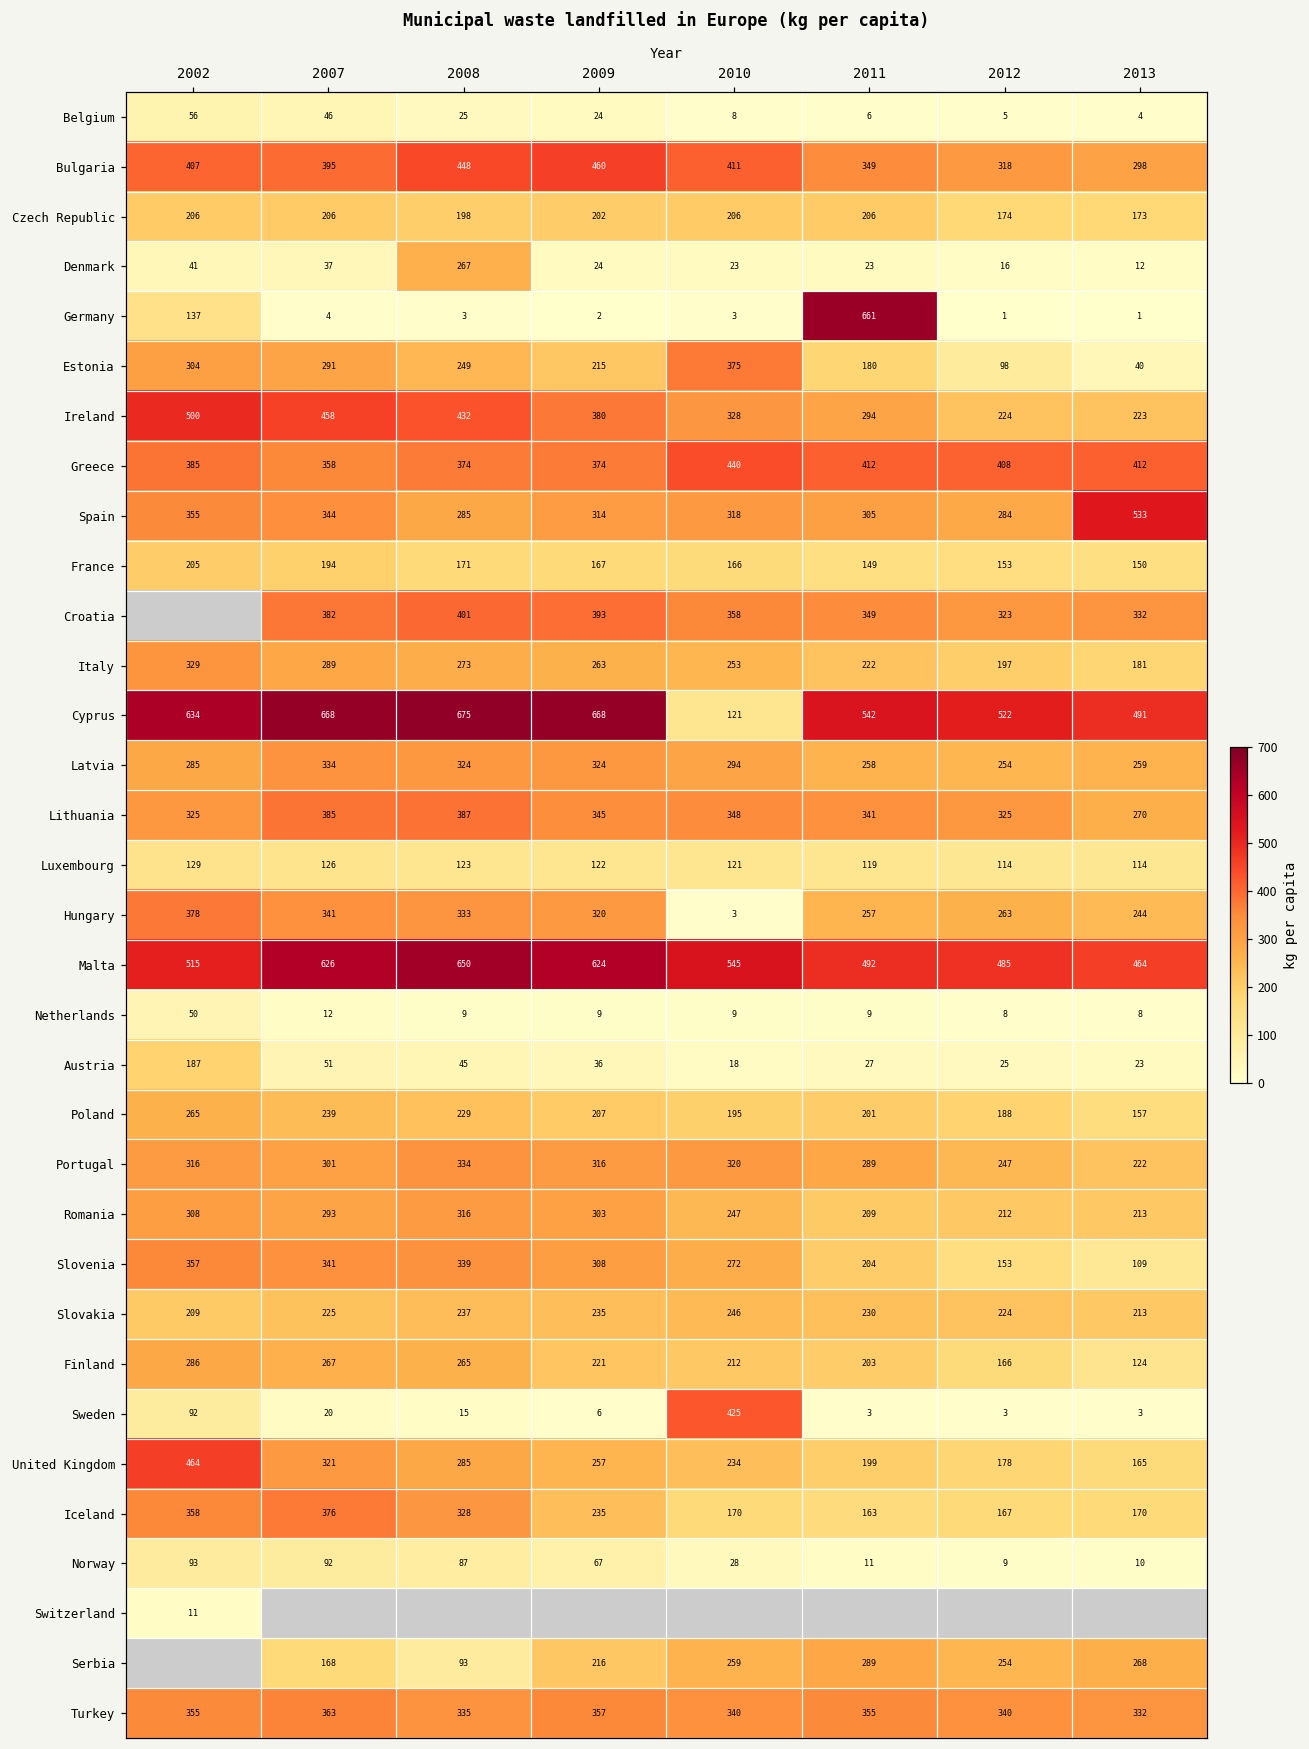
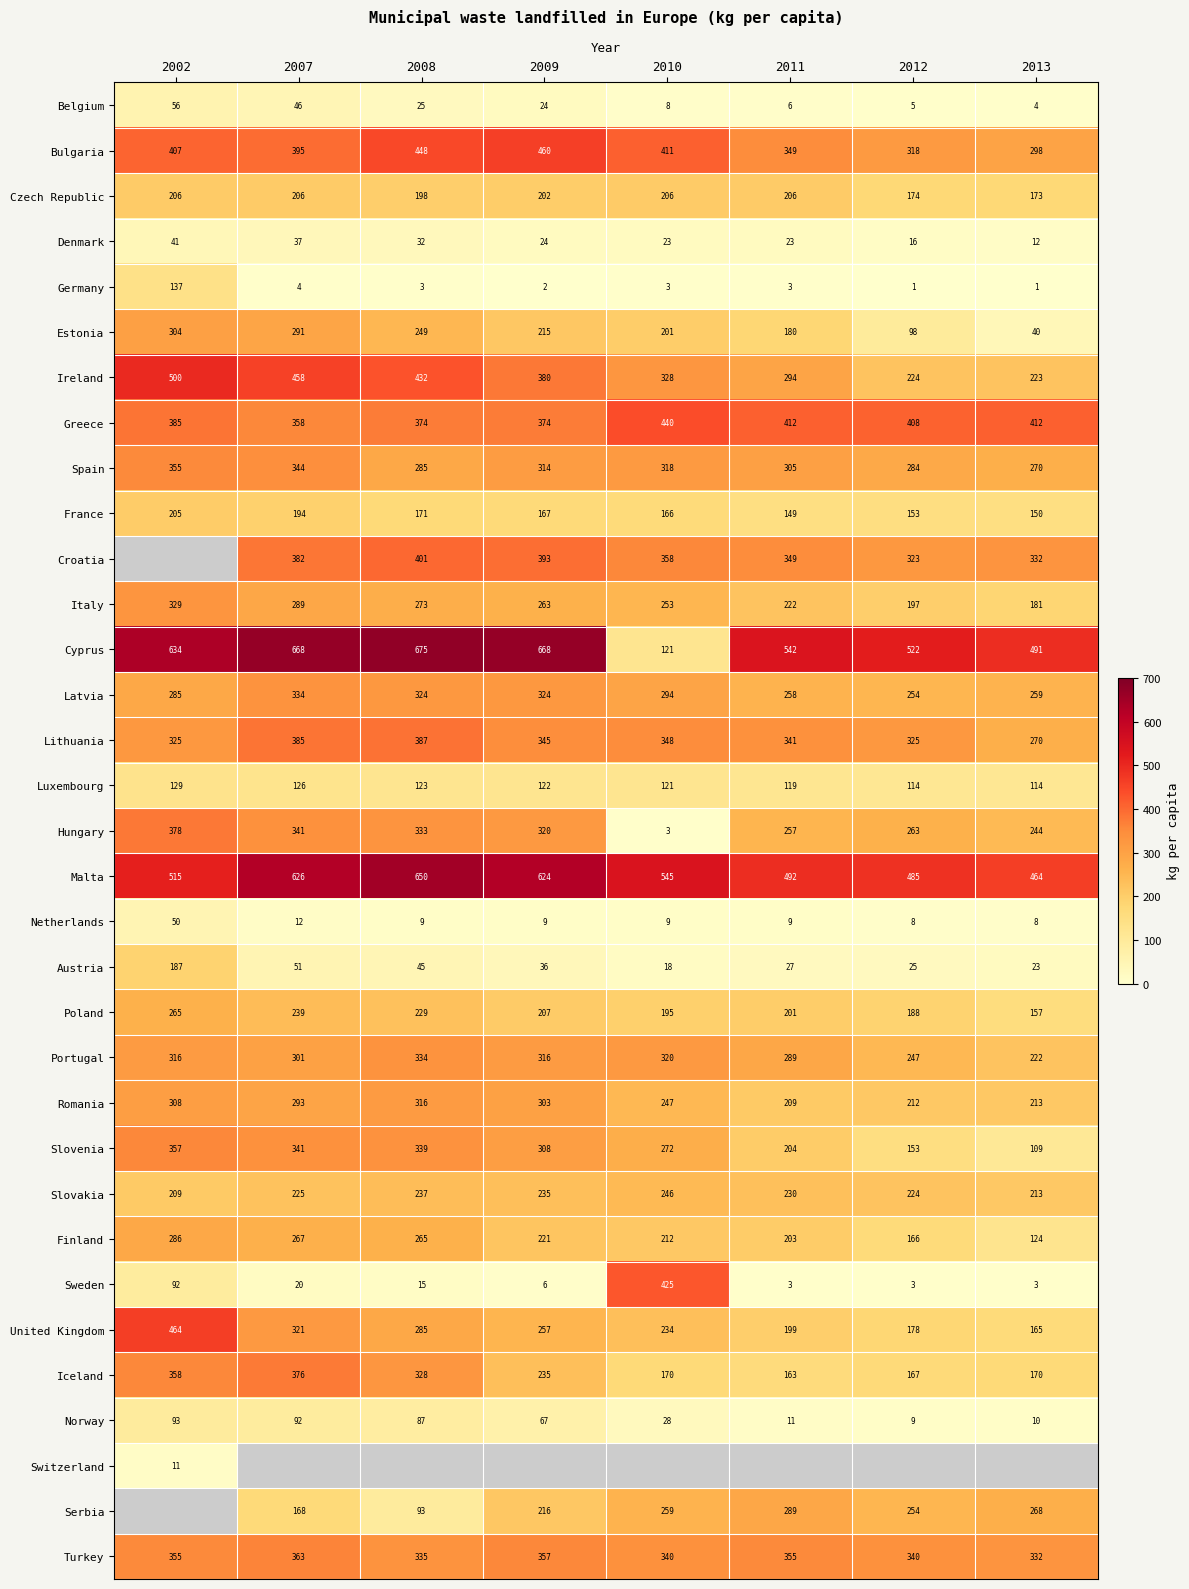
Denmark, 2008: 267 -> 32
Germany, 2011: 661 -> 3
Estonia, 2010: 375 -> 201
Spain, 2013: 533 -> 270
